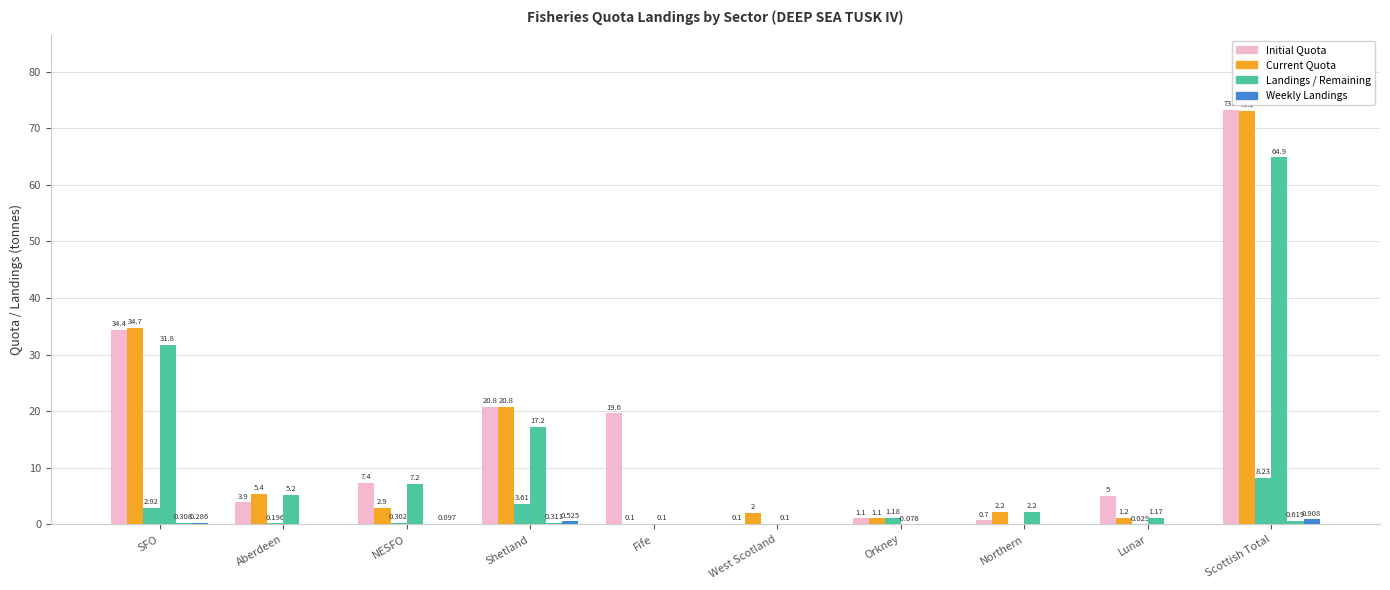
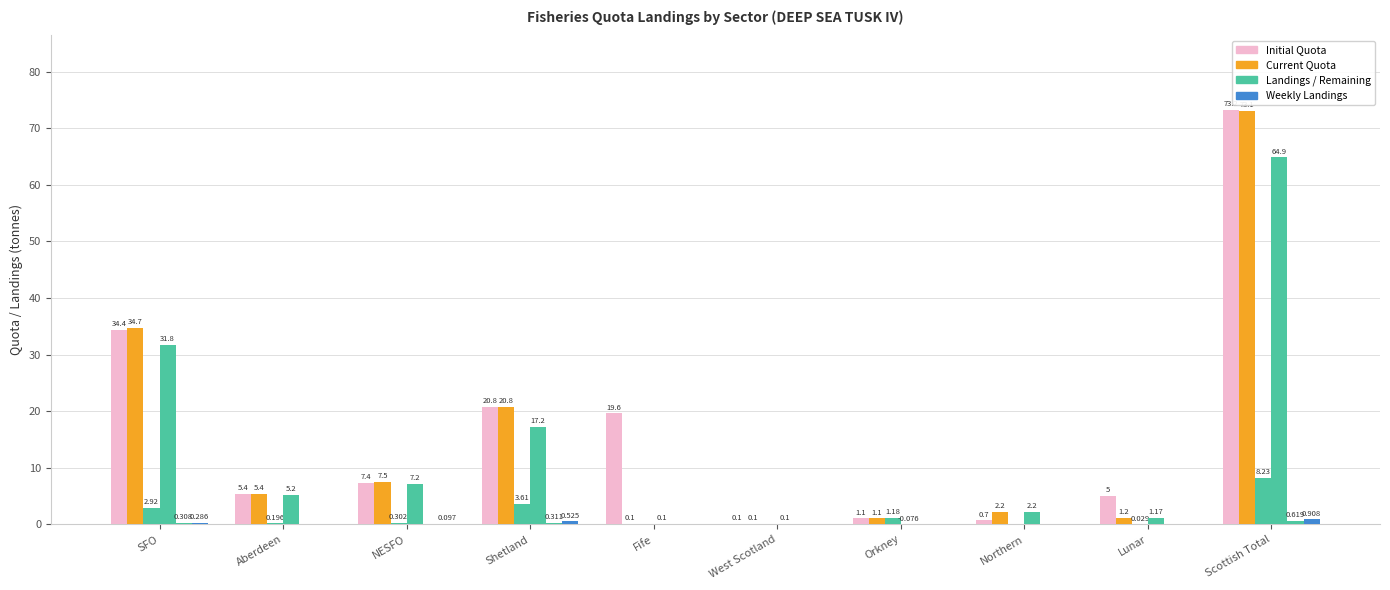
Initial Quota, Aberdeen: 3.9 -> 5.4
Current Quota, NESFO: 2.9 -> 7.5
Current Quota, West Scotland: 2 -> 0.1
